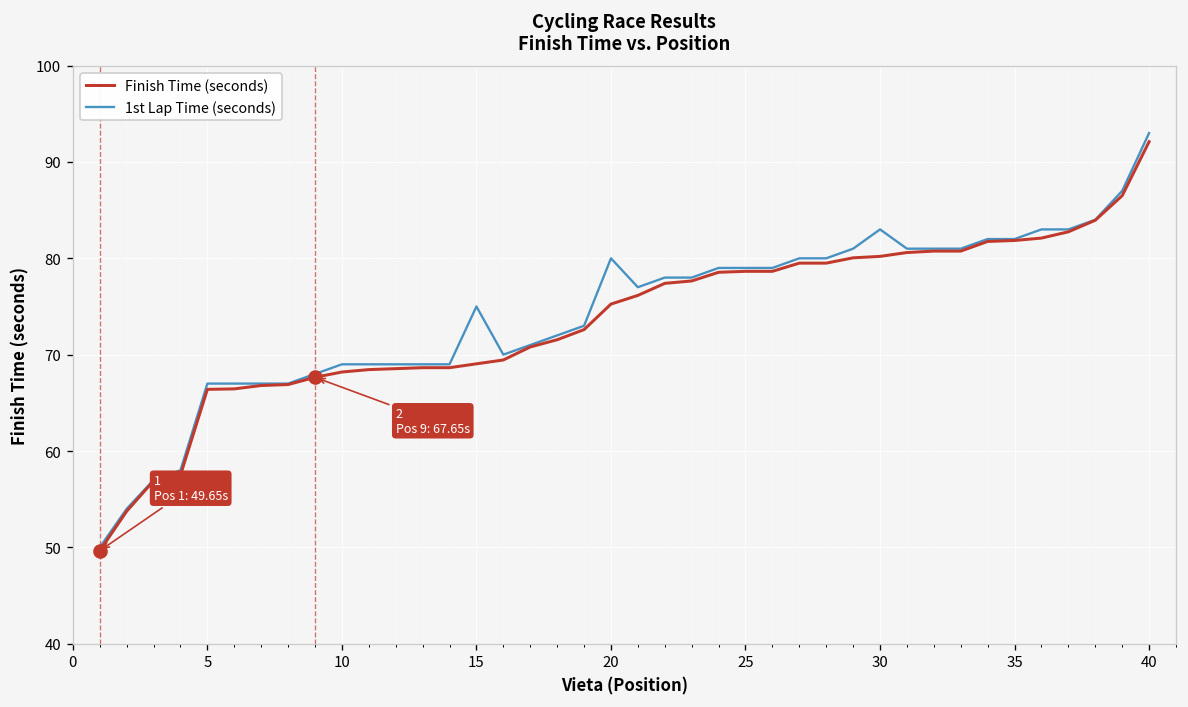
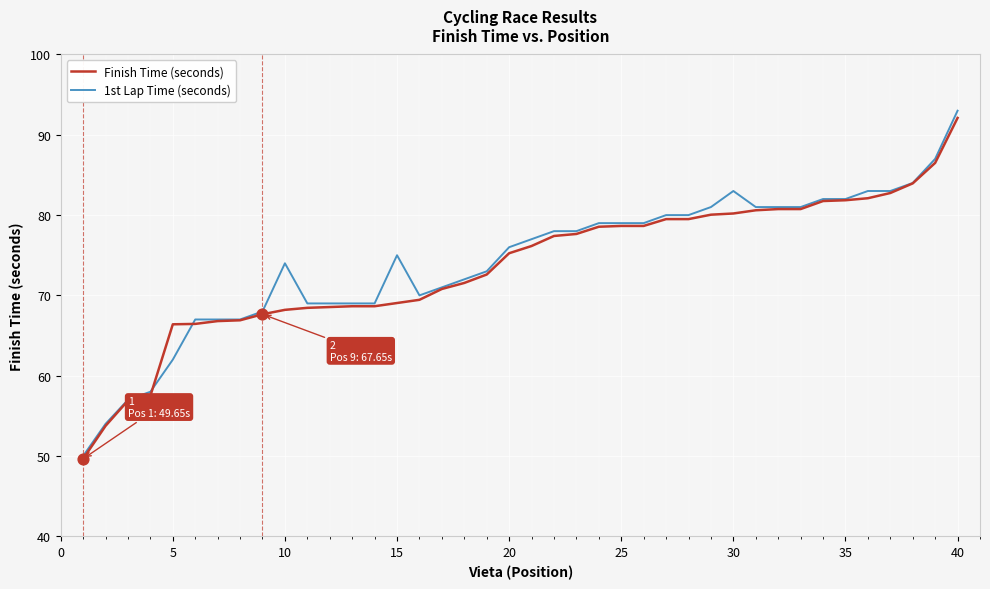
1st Lap Time (seconds), 5: 67 -> 62
1st Lap Time (seconds), 10: 69 -> 74
1st Lap Time (seconds), 20: 80 -> 76
